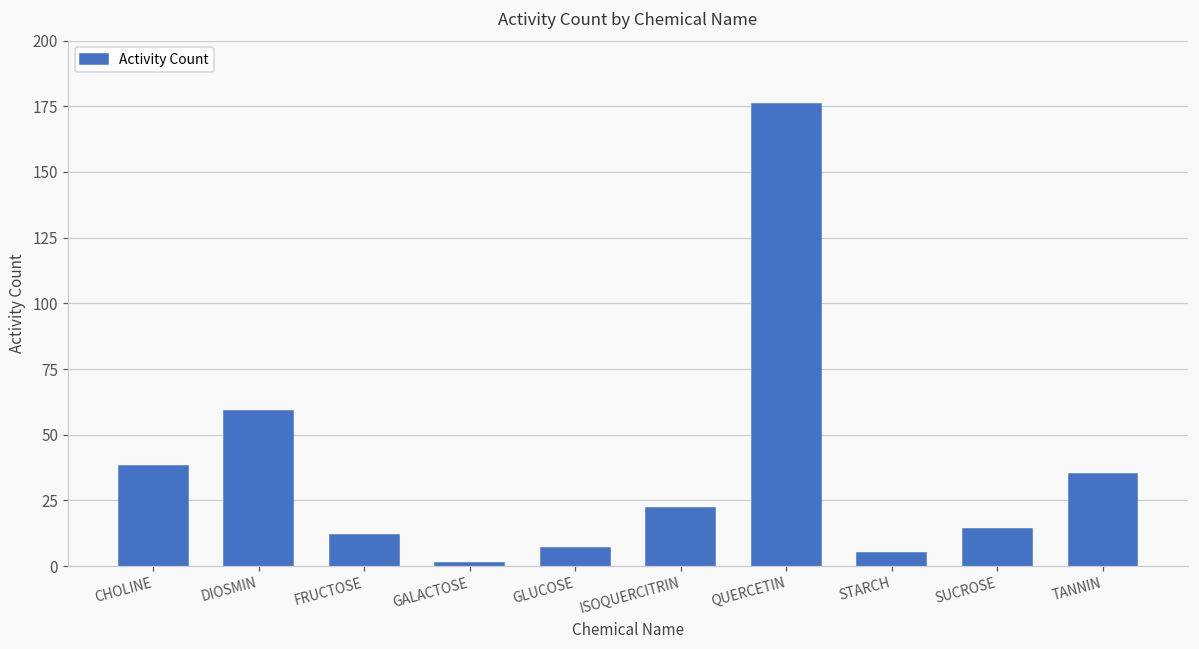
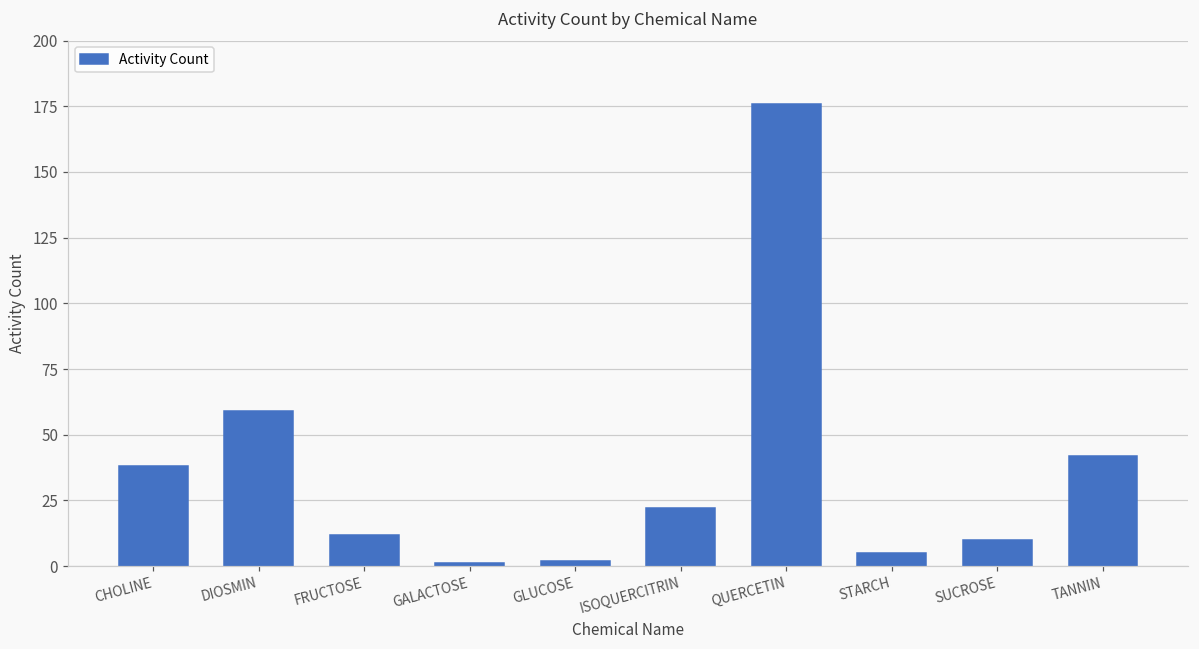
GLUCOSE: 7 -> 2
SUCROSE: 14 -> 10
TANNIN: 35 -> 42
